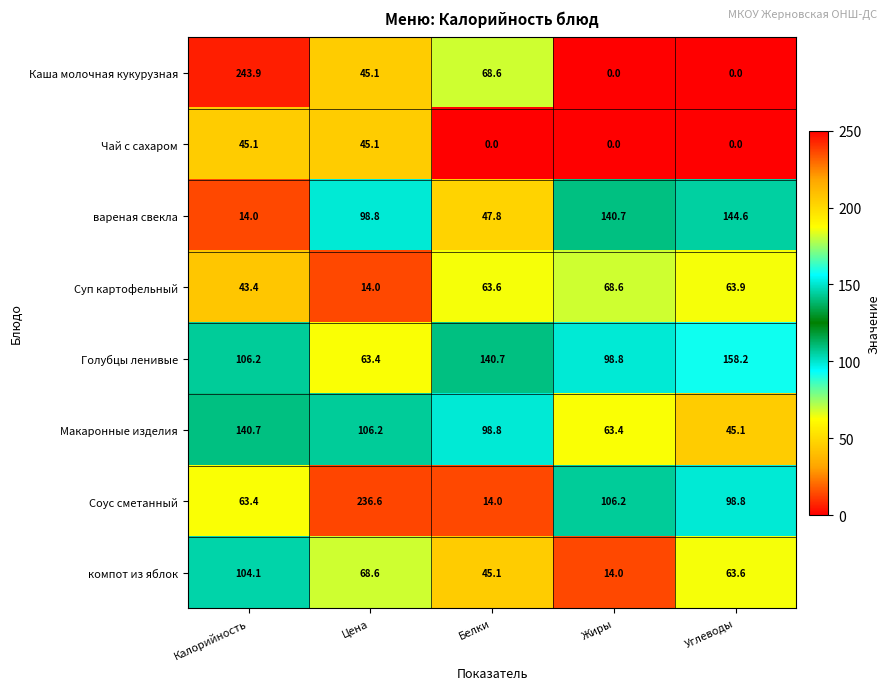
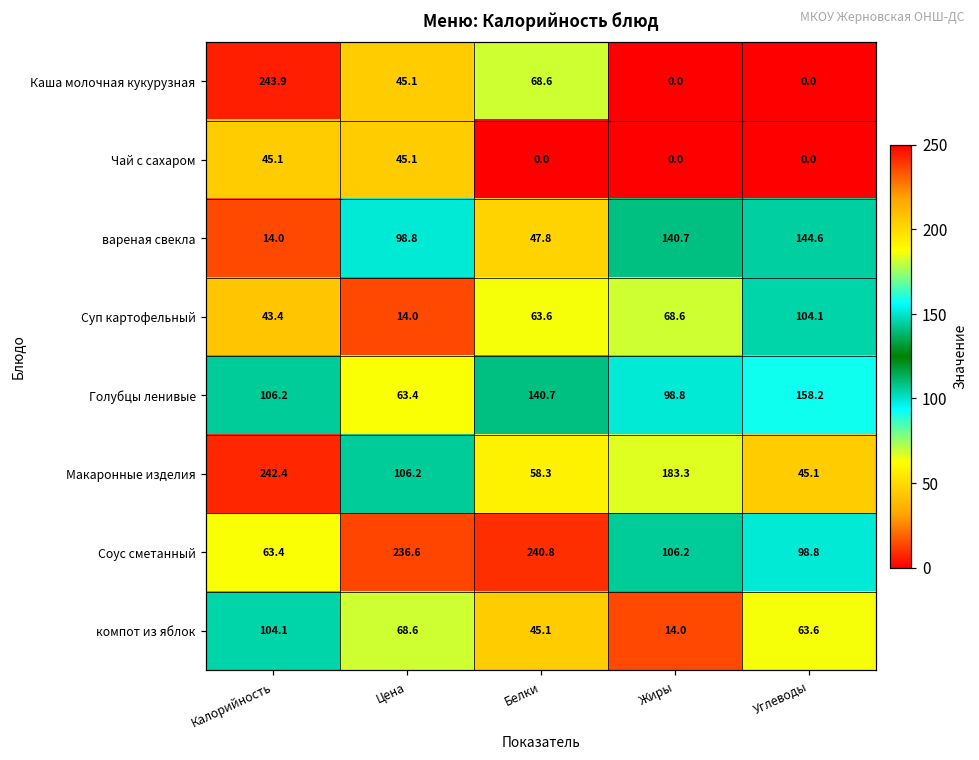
Суп картофельный, Углеводы: 63.9 -> 104.1
Макаронные изделия, Калорийность: 140.7 -> 242.4
Макаронные изделия, Белки: 98.8 -> 58.3
Макаронные изделия, Жиры: 63.4 -> 183.3
Соус сметанный, Белки: 14.0 -> 240.8
